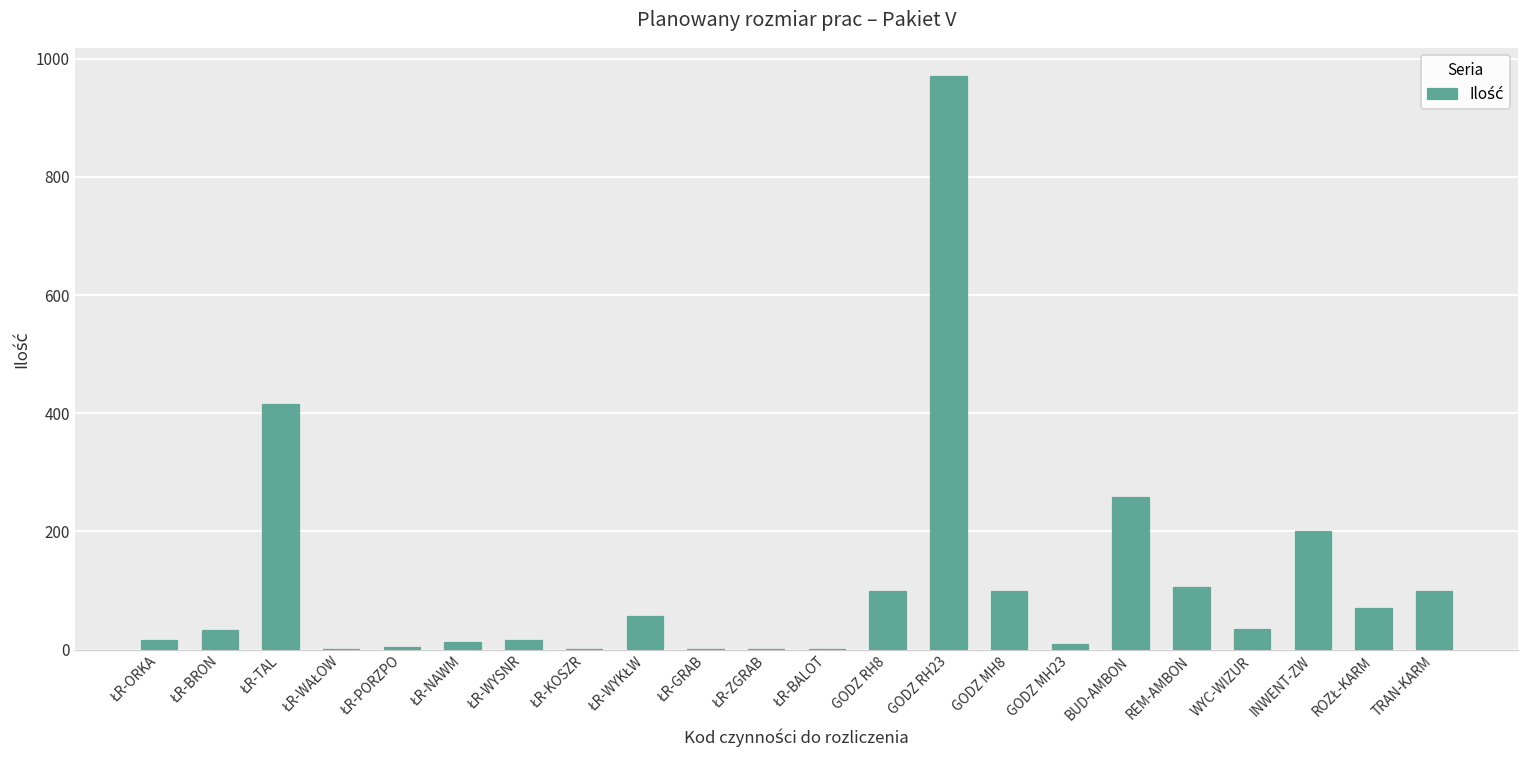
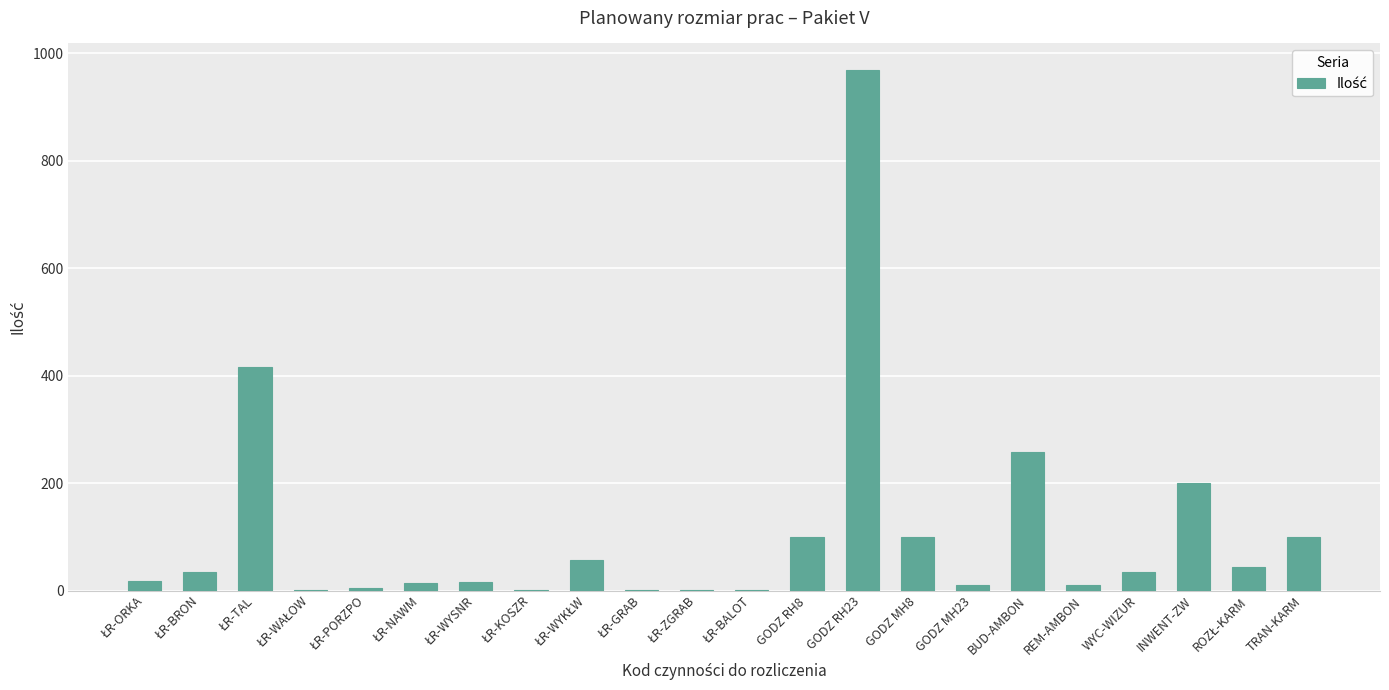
REM-AMBON: 110 -> 10
ROZŁ-KARM: 70 -> 40
